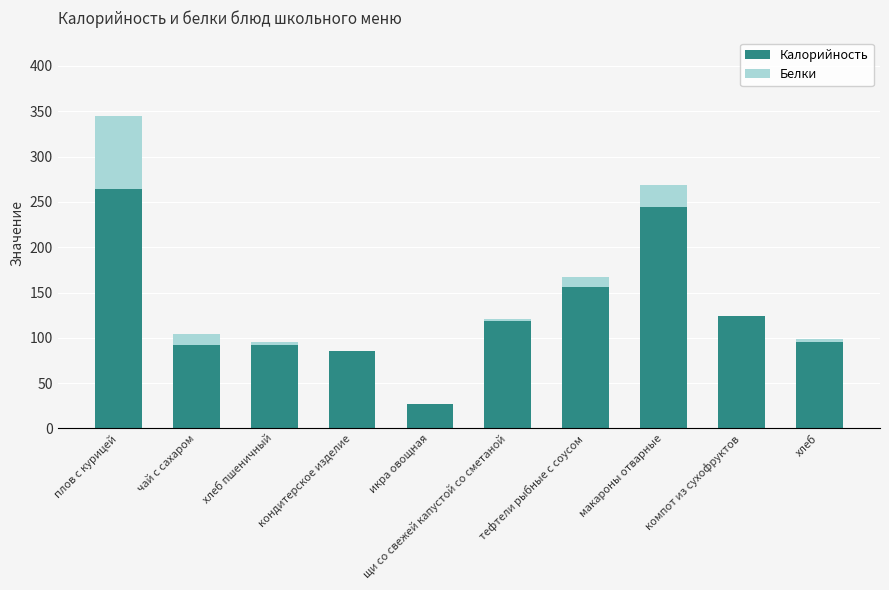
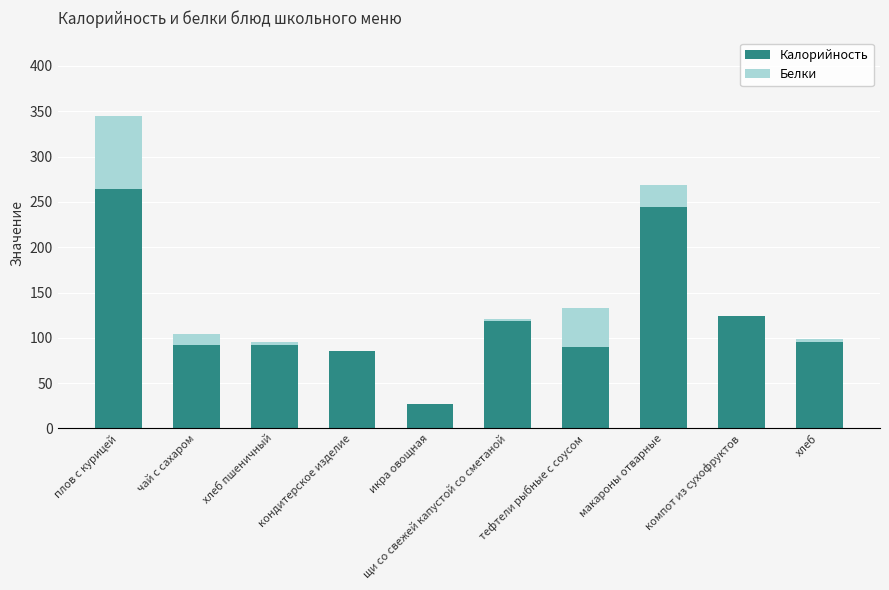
Калорийность, тефтели рыбные с соусом: 160 -> 90
Белки, тефтели рыбные с соусом: 10 -> 40
